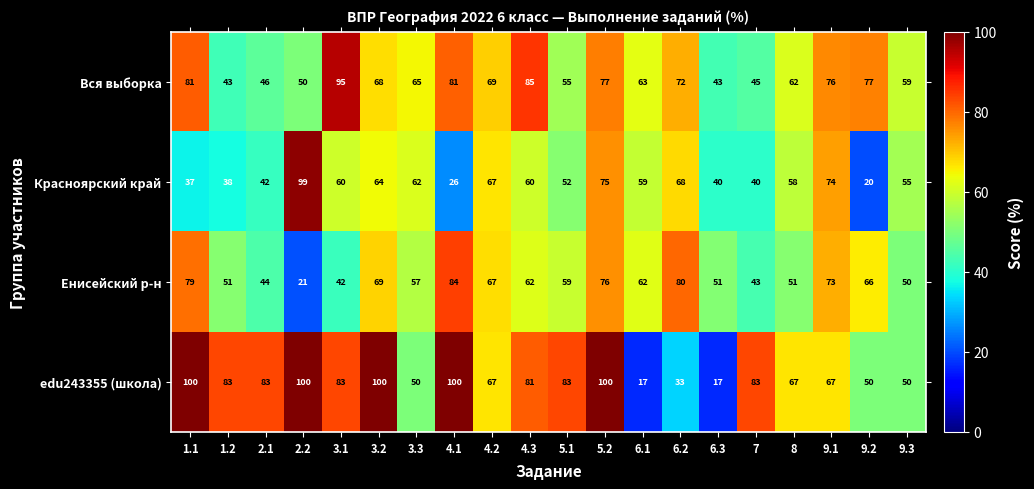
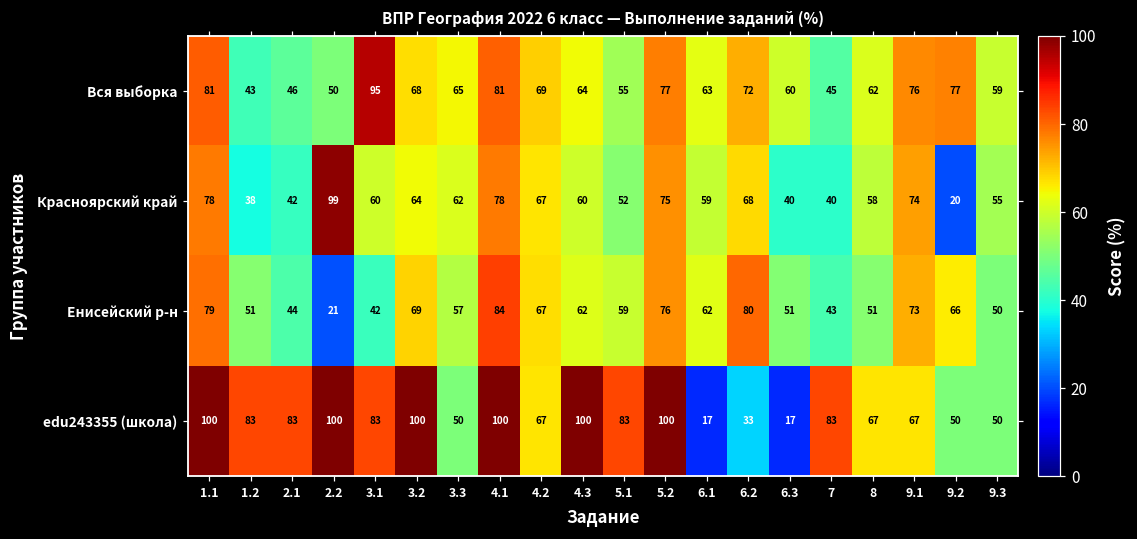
Вся выборка, 4.3: 85 -> 64
Вся выборка, 6.3: 43 -> 60
Красноярский край, 1.1: 37 -> 78
Красноярский край, 4.1: 26 -> 78
edu243355 (школа), 4.3: 81 -> 100
